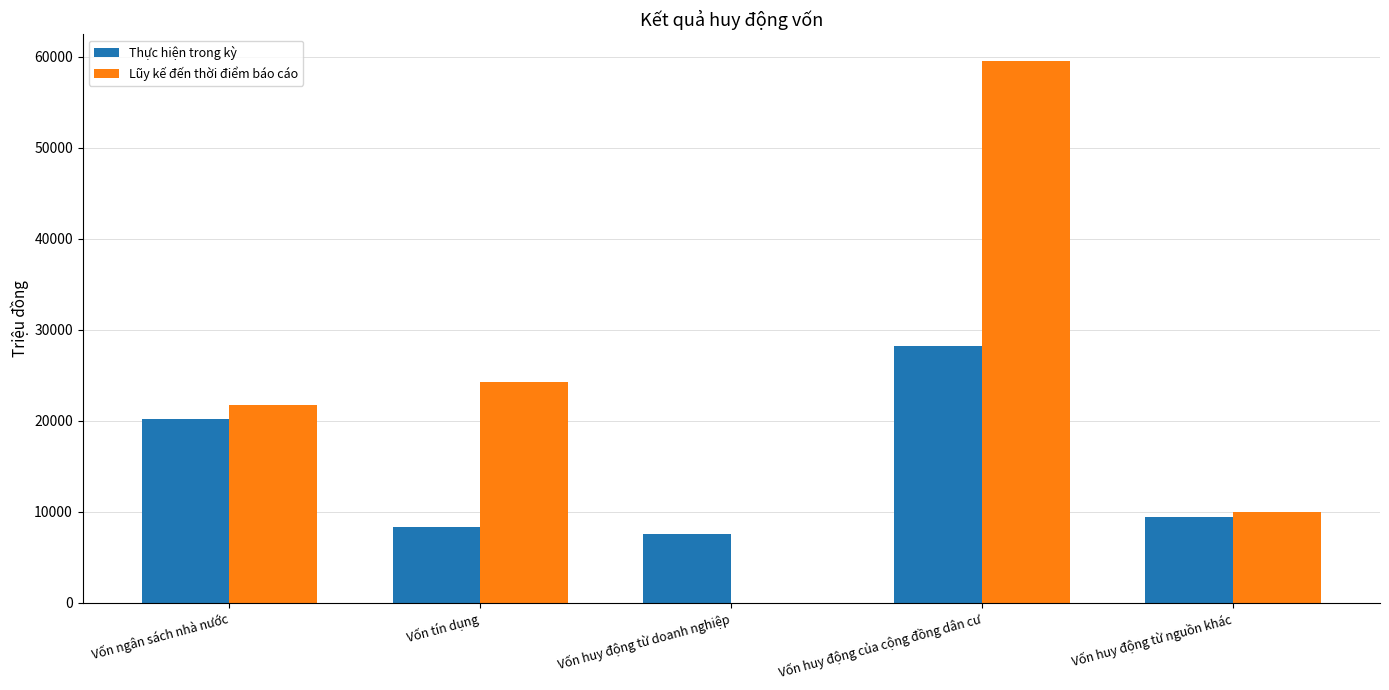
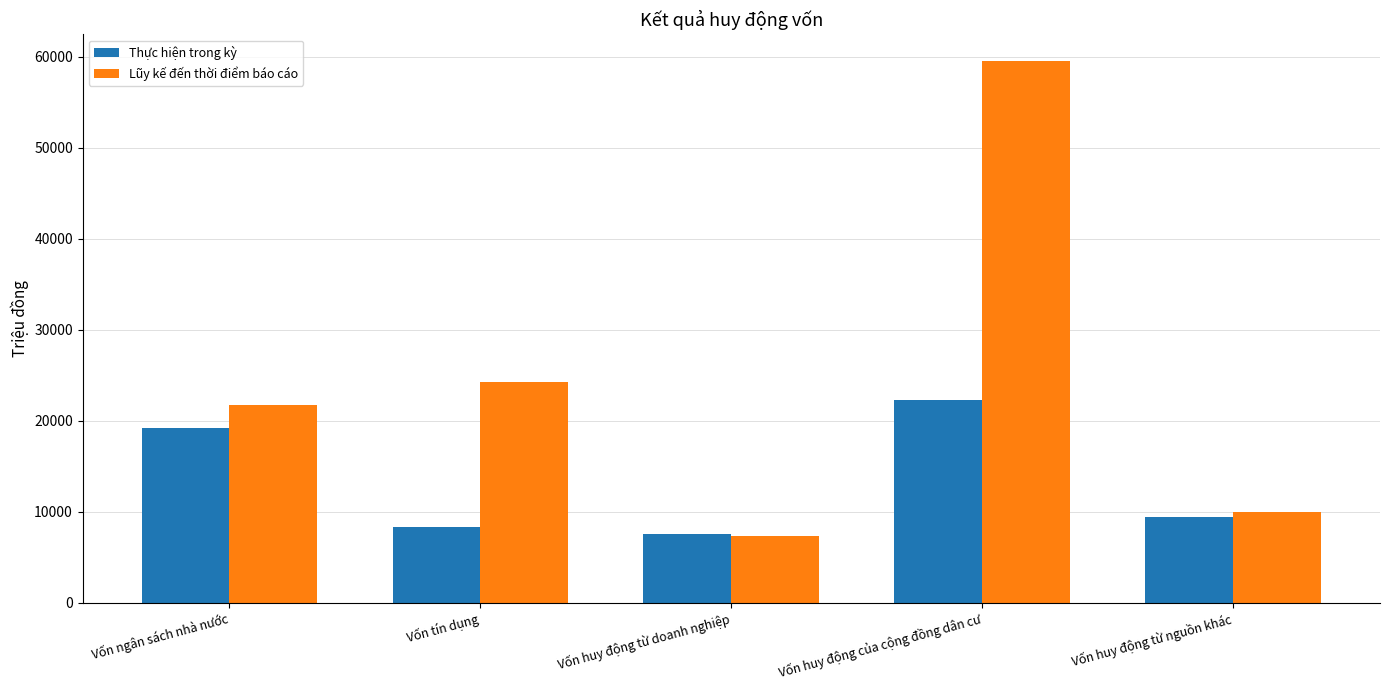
Thực hiện trong kỳ, Vốn ngân sách nhà nước: 20000 -> 19000
Lũy kế đến thời điểm báo cáo, Vốn huy động từ doanh nghiệp: 0 -> 7000
Thực hiện trong kỳ, Vốn huy động của cộng đồng dân cư: 28000 -> 22000
